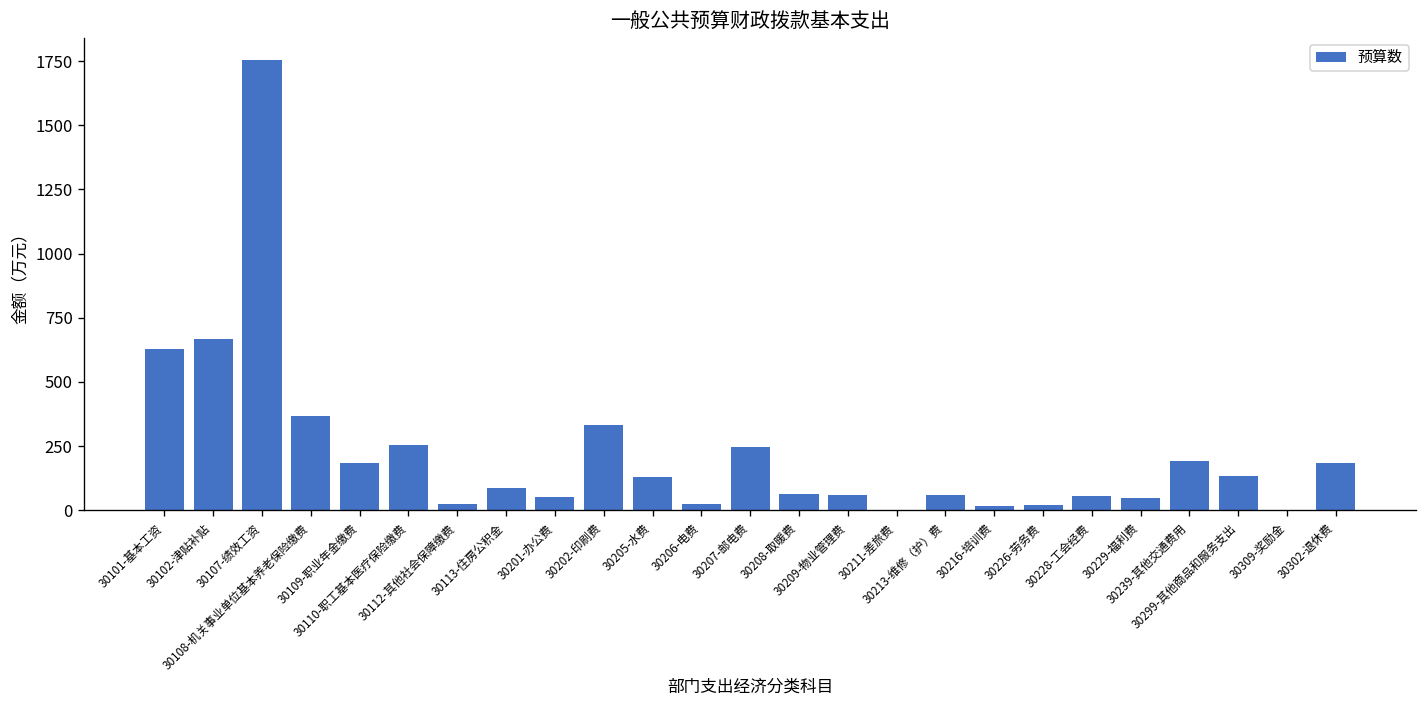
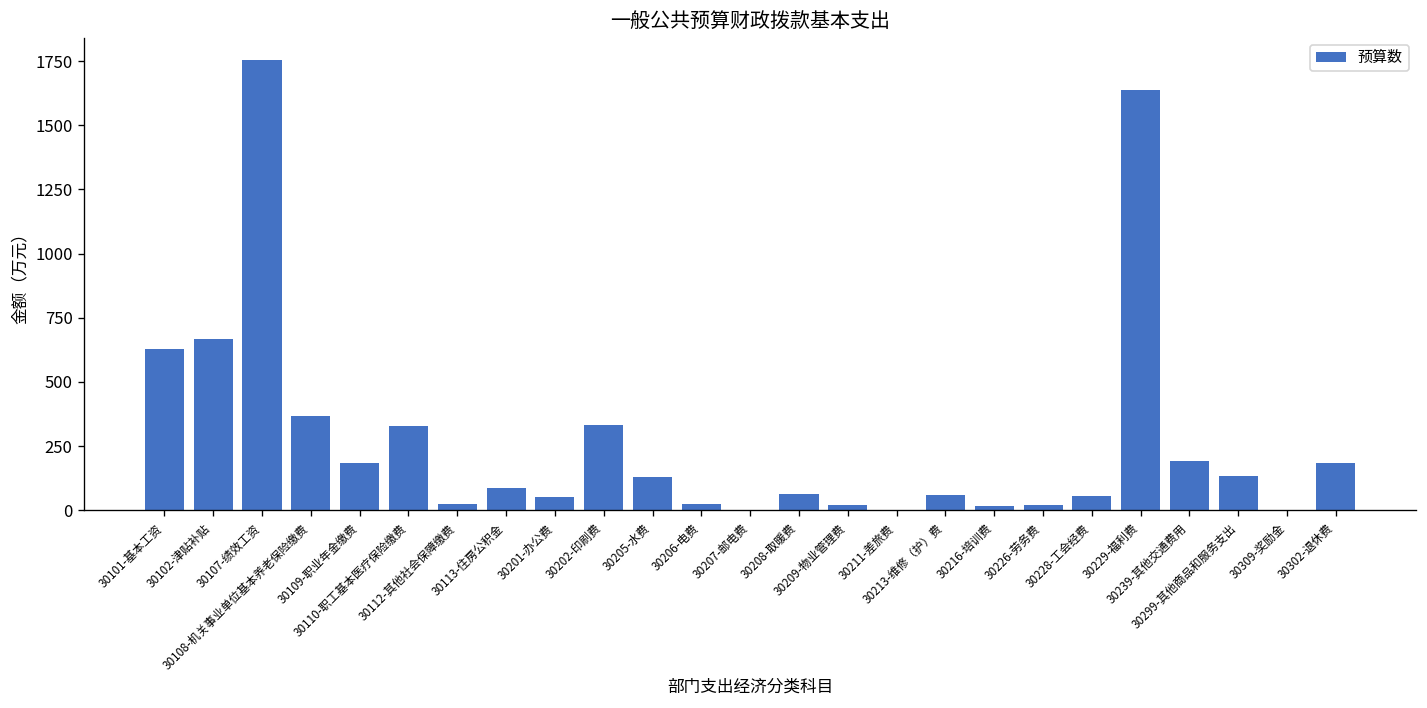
30110-职工基本医疗保险缴费: 260 -> 330
30207-邮电费: 250 -> 0
30209-物业管理费: 60 -> 20
30229-福利费: 50 -> 1640
